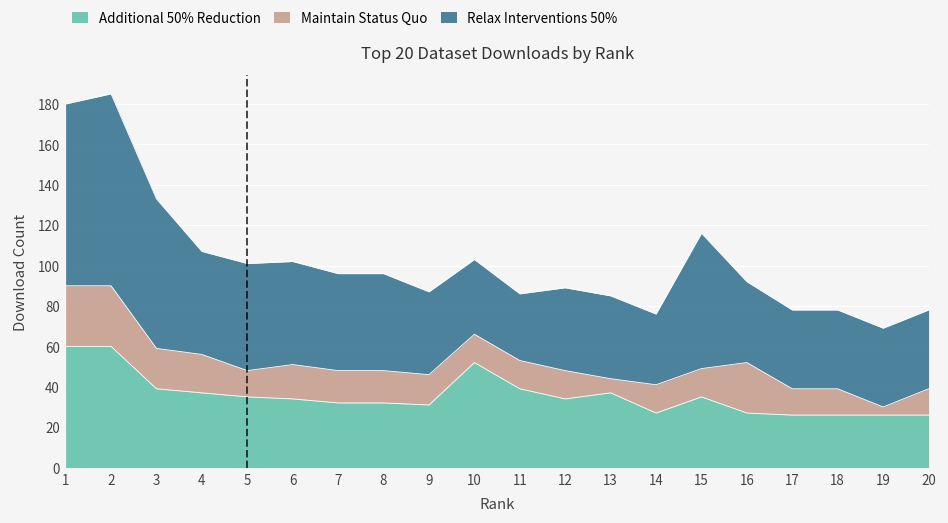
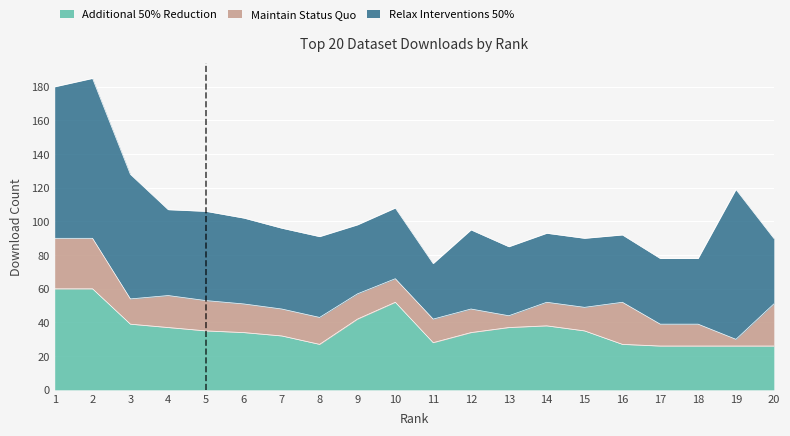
Maintain Status Quo, 3: 20 -> 15
Maintain Status Quo, 5: 13 -> 18
Additional 50% Reduction, 8: 32 -> 27
Additional 50% Reduction, 9: 31 -> 42
Relax Interventions 50%, 10: 37 -> 42
Additional 50% Reduction, 11: 39 -> 28
Relax Interventions 50%, 12: 41 -> 47
Additional 50% Reduction, 14: 27 -> 38
Relax Interventions 50%, 14: 35 -> 41
Relax Interventions 50%, 15: 67 -> 41
Relax Interventions 50%, 19: 39 -> 89
Maintain Status Quo, 20: 13 -> 25
